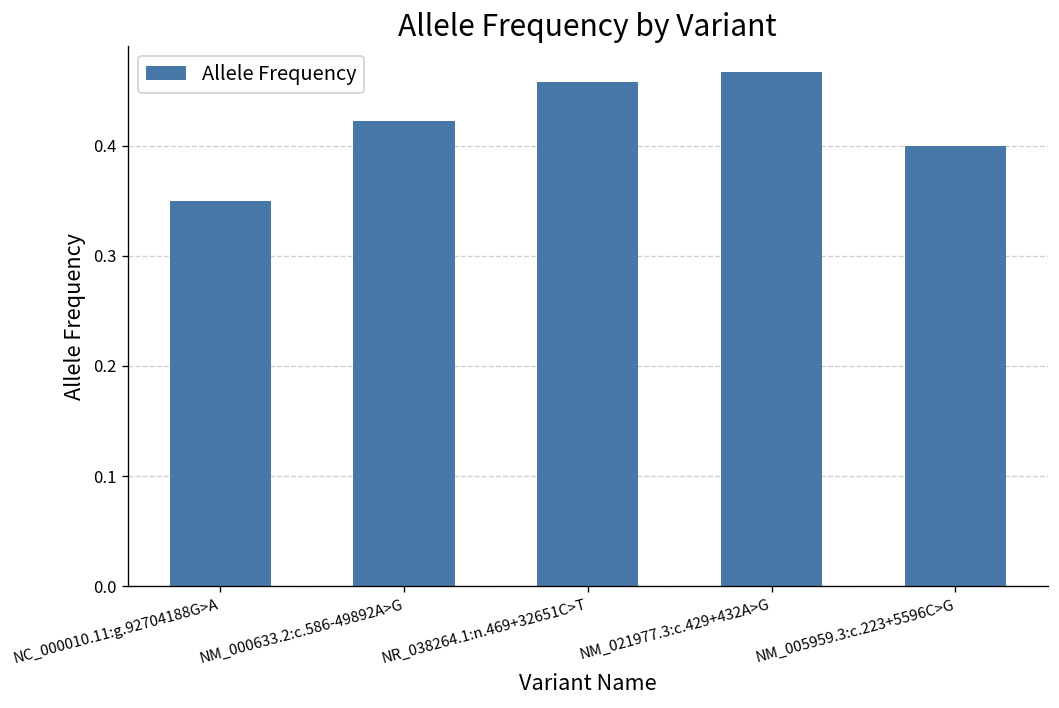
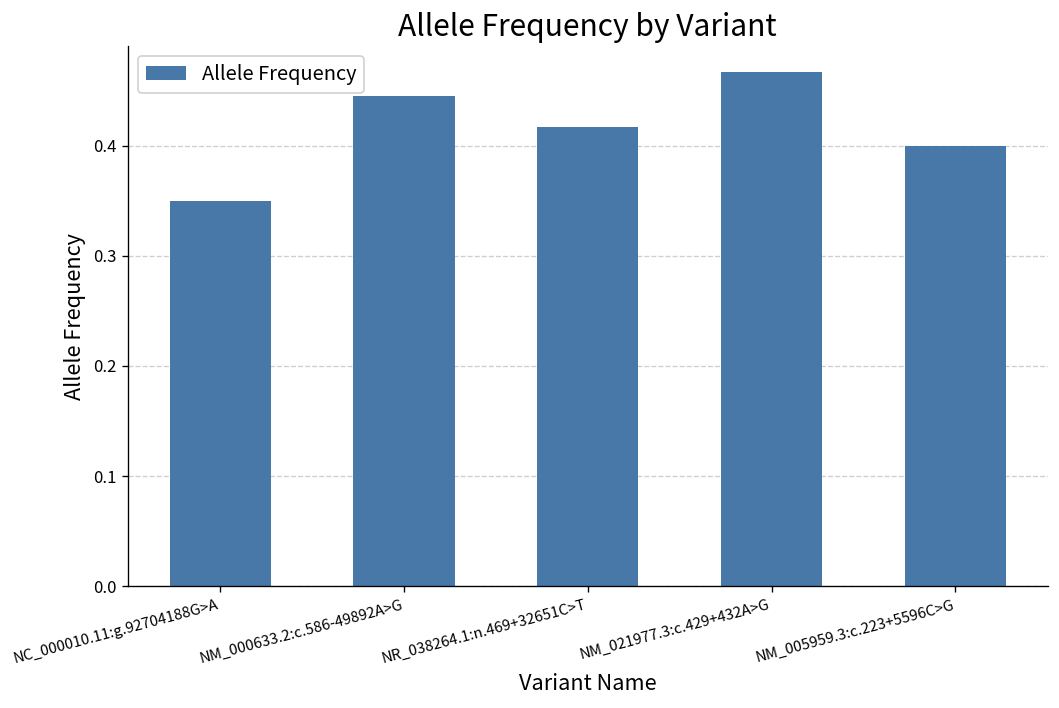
NM_000633.2:c.586-49892A>G: 0.42 -> 0.45
NR_038264.1:n.469+32651C>T: 0.46 -> 0.42
